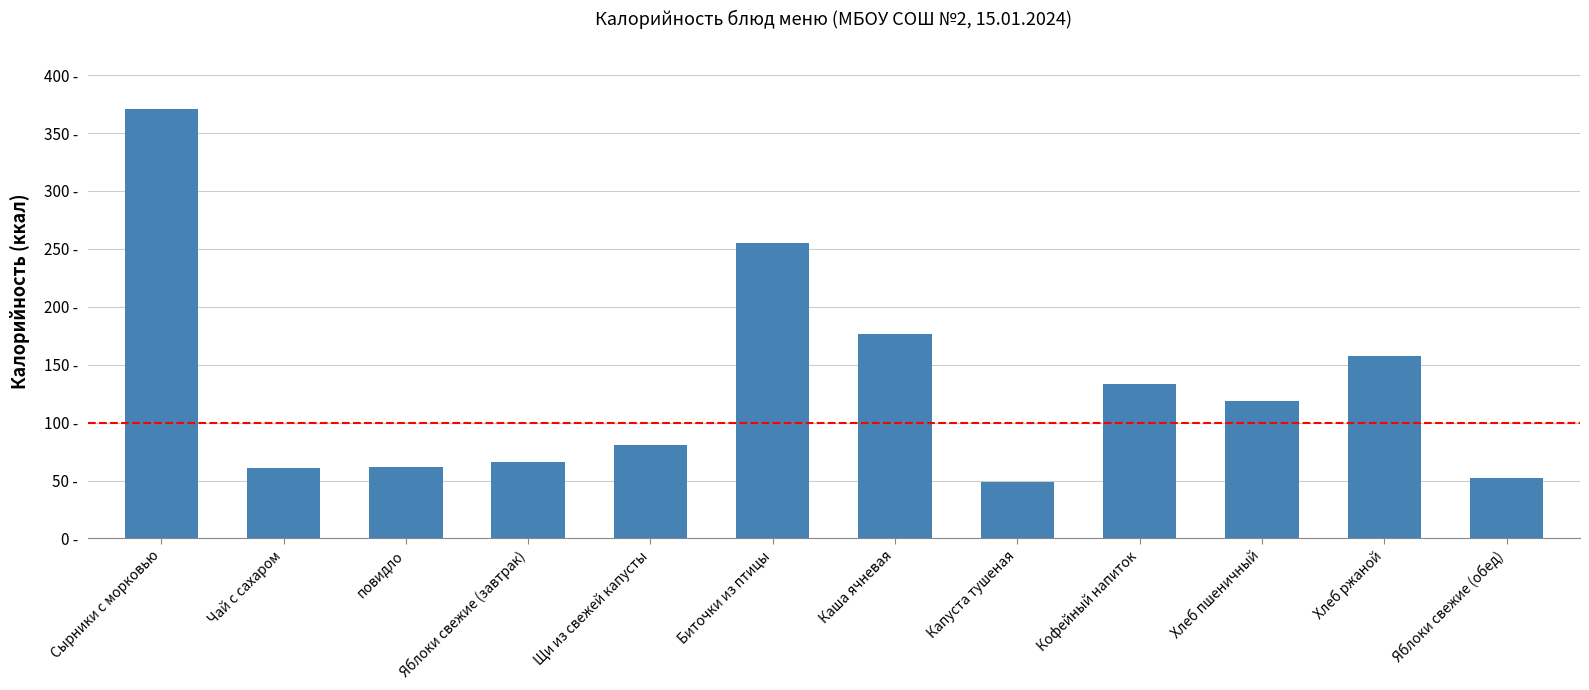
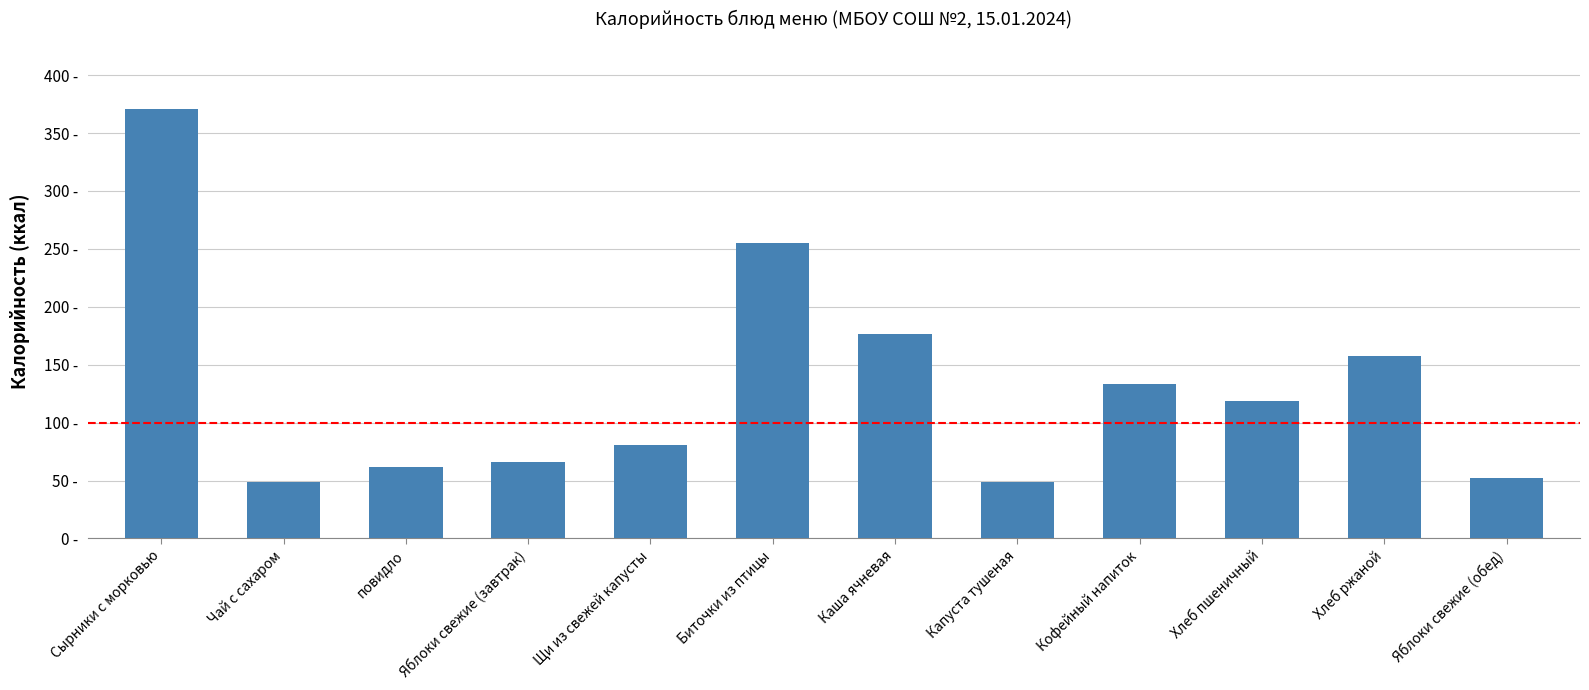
Чай с сахаром: 61 - -> 49 -
